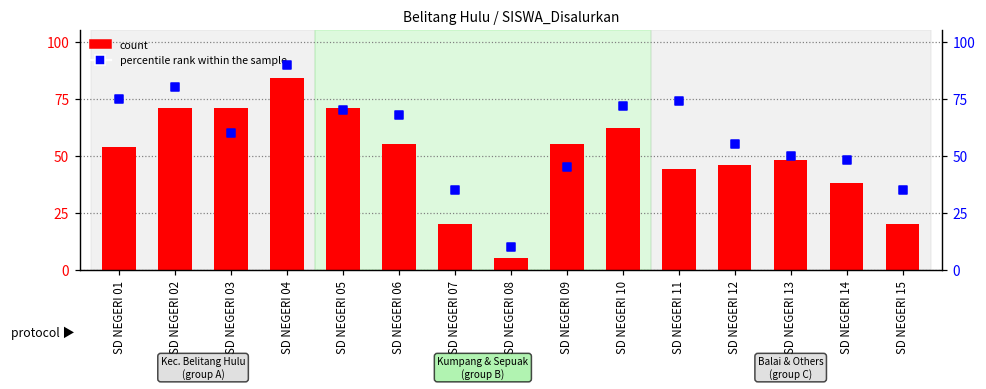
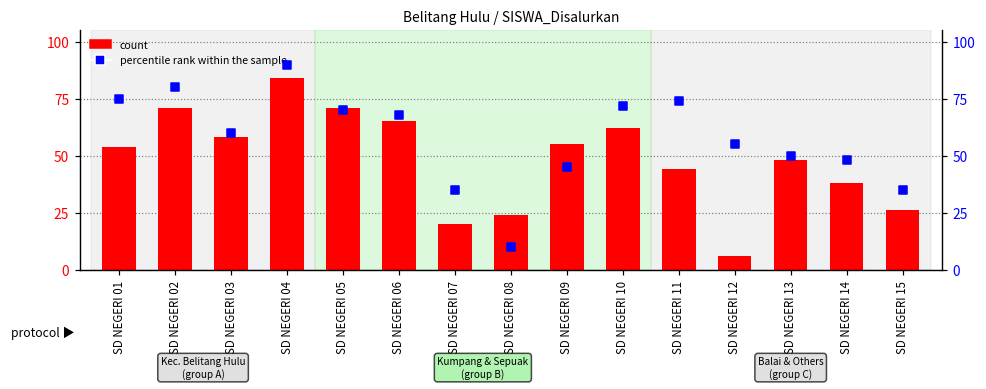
count, SD NEGERI 03: 71 -> 58
count, SD NEGERI 06: 55 -> 65
count, SD NEGERI 08: 5 -> 24
count, SD NEGERI 12: 46 -> 6
count, SD NEGERI 15: 20 -> 26
